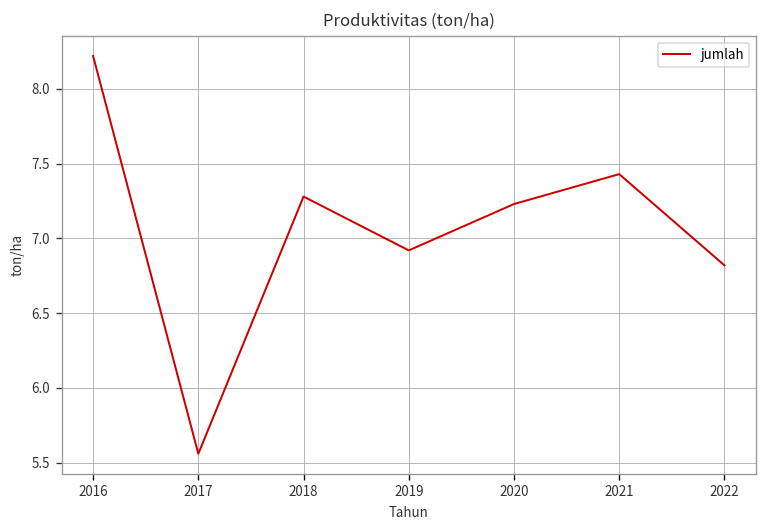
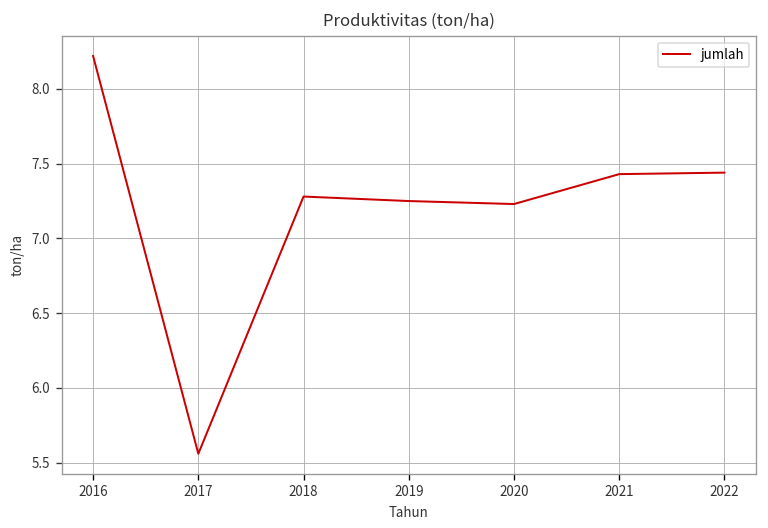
2019: 6.92 -> 7.25
2022: 6.82 -> 7.44
